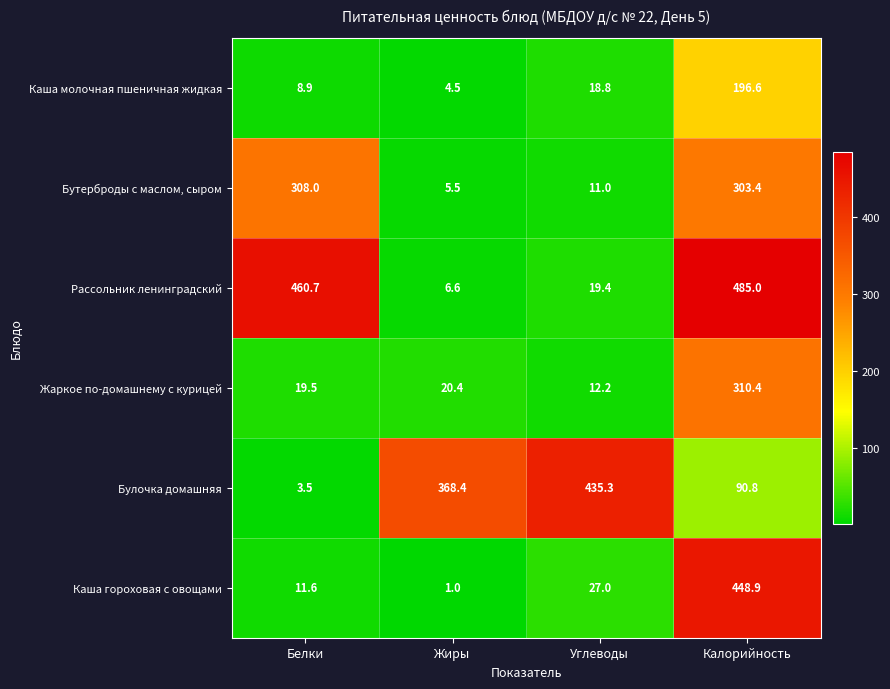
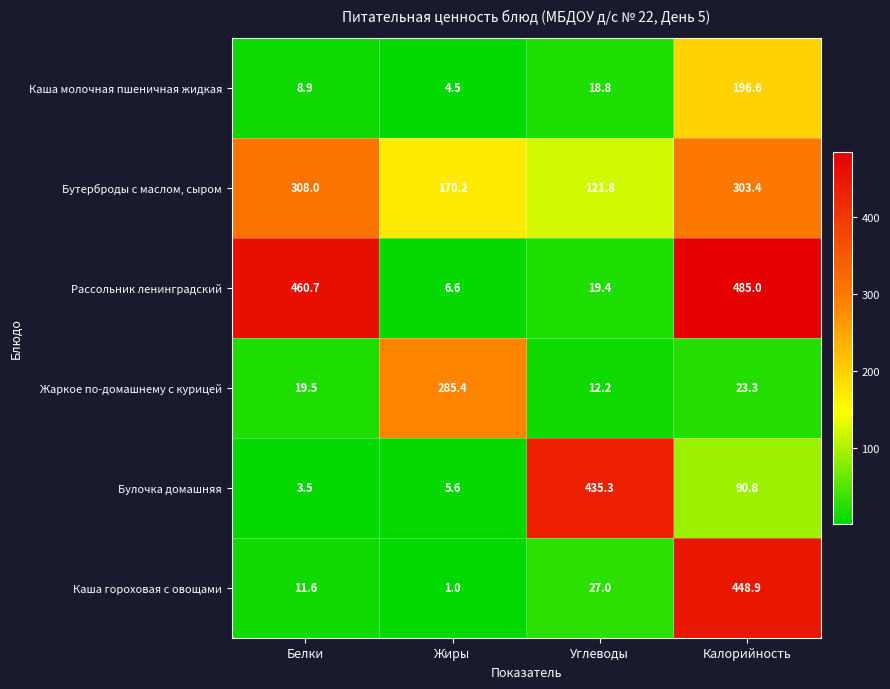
Бутерброды с маслом, сыром, Жиры: 5.5 -> 170.2
Бутерброды с маслом, сыром, Углеводы: 11.0 -> 121.8
Жаркое по-домашнему с курицей, Жиры: 20.4 -> 285.4
Жаркое по-домашнему с курицей, Калорийность: 310.4 -> 23.3
Булочка домашняя, Жиры: 368.4 -> 5.6
